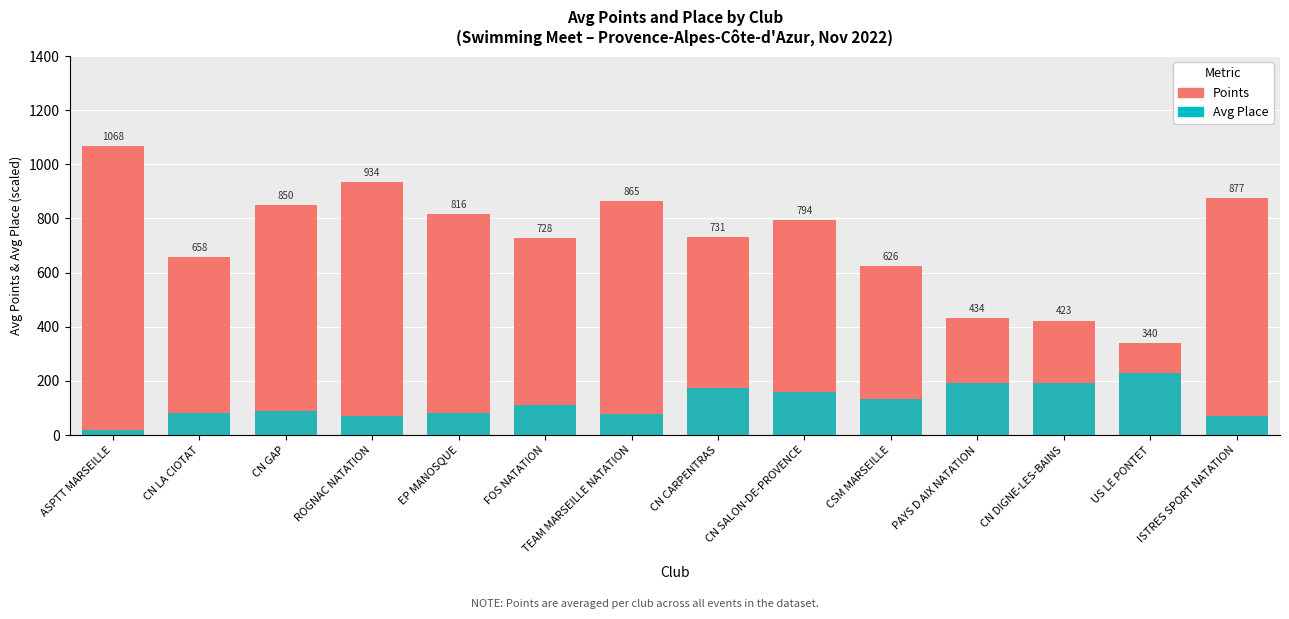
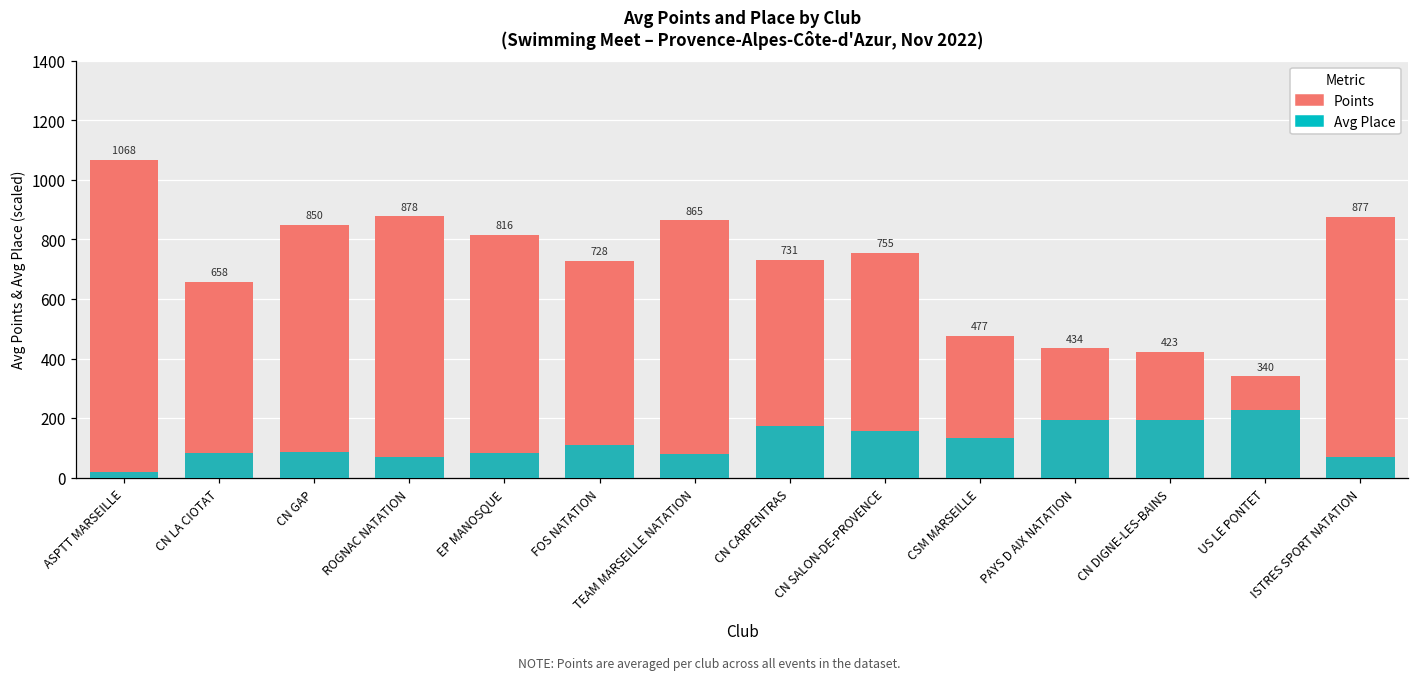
Points, ROGNAC NATATION: 934 -> 878
Points, CN SALON-DE-PROVENCE: 794 -> 755
Points, CSM MARSEILLE: 626 -> 477
